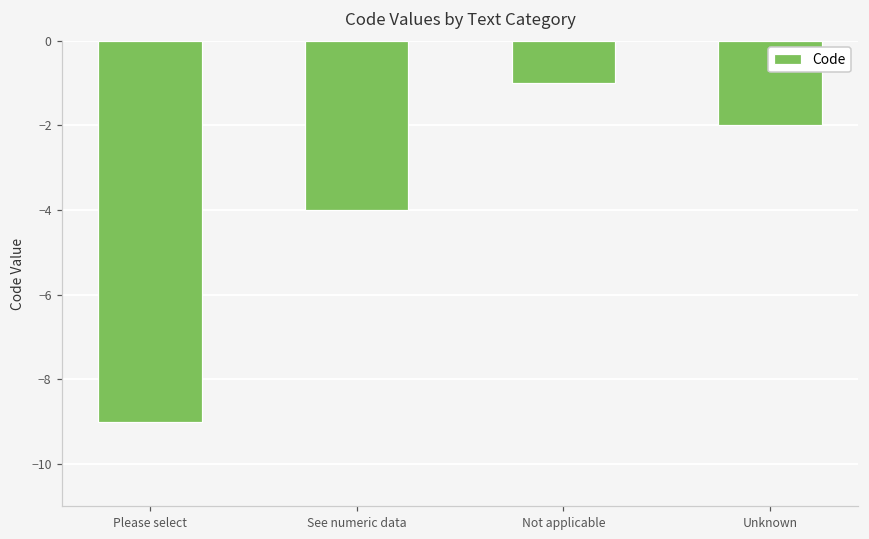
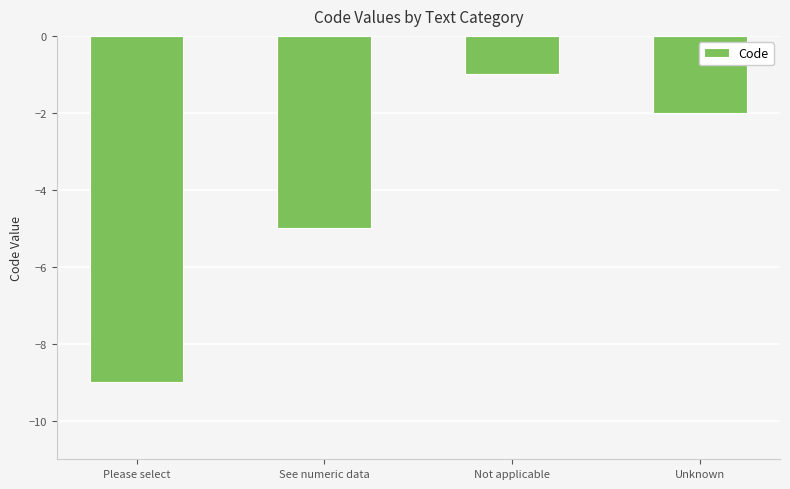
See numeric data: -4 -> -5
